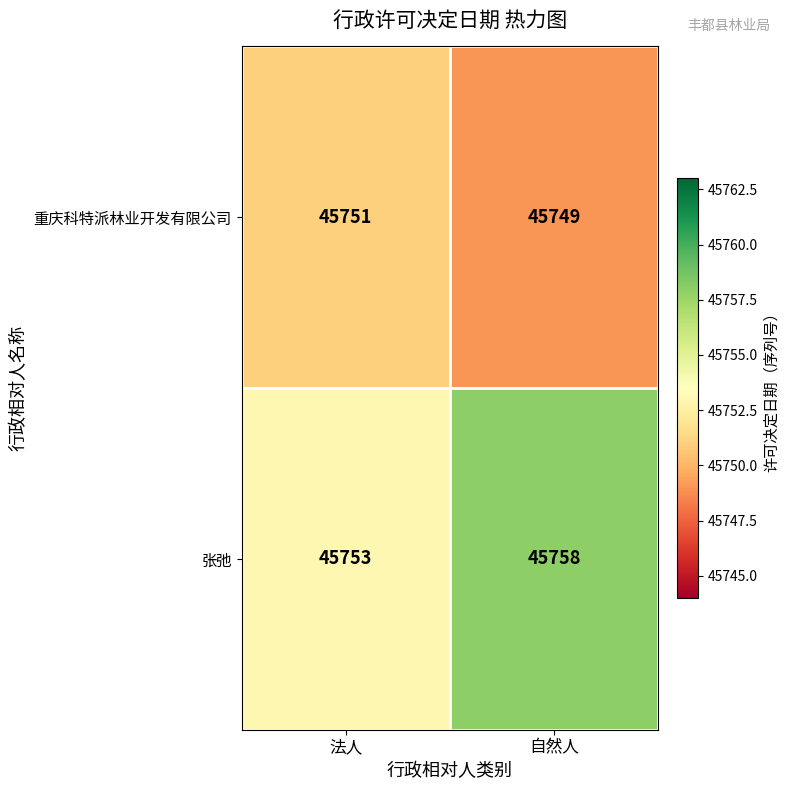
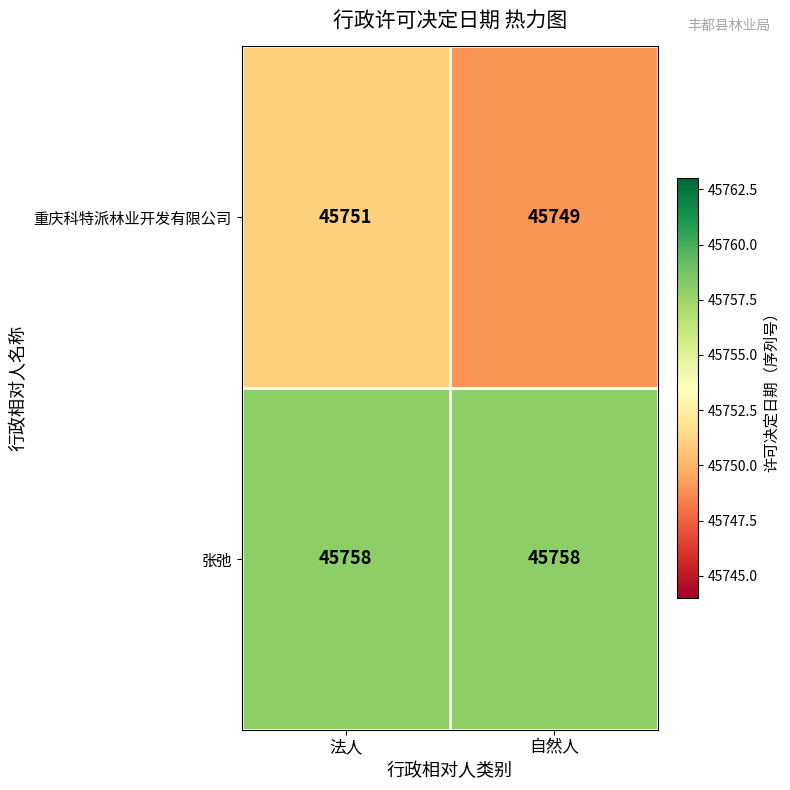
张弛, 法人: 45753 -> 45758
